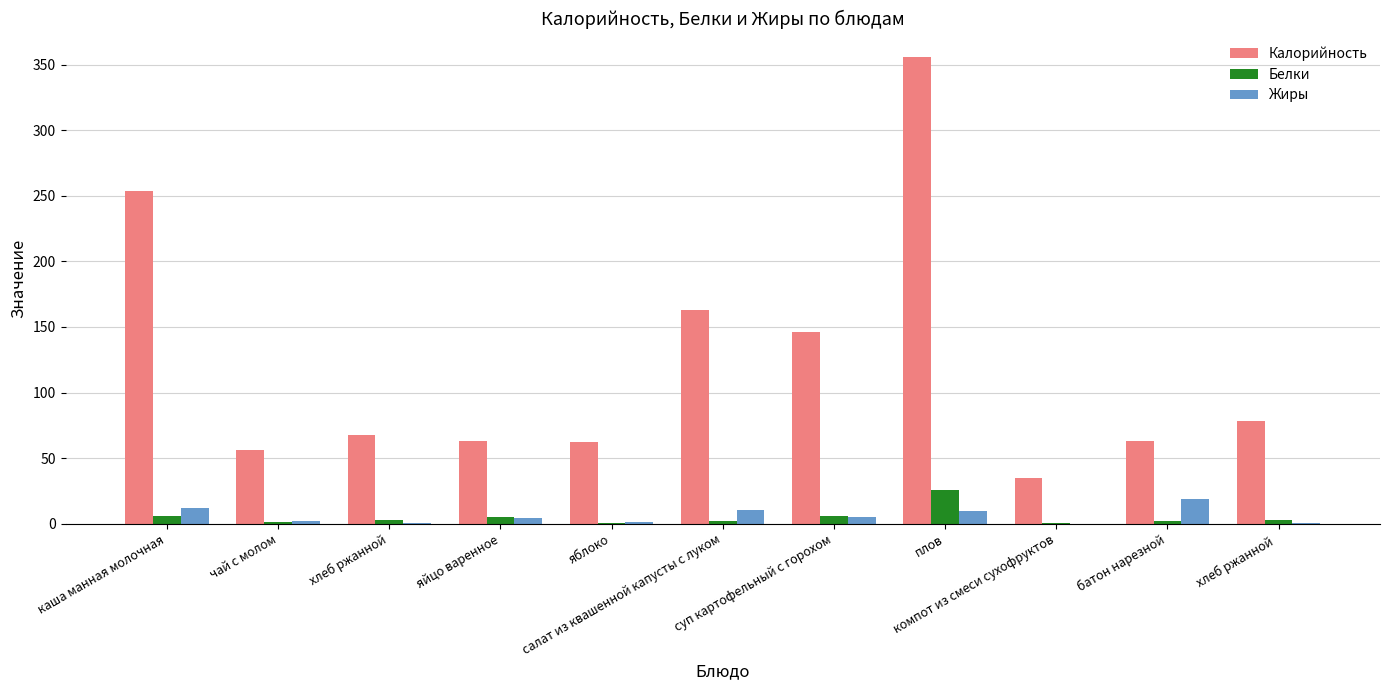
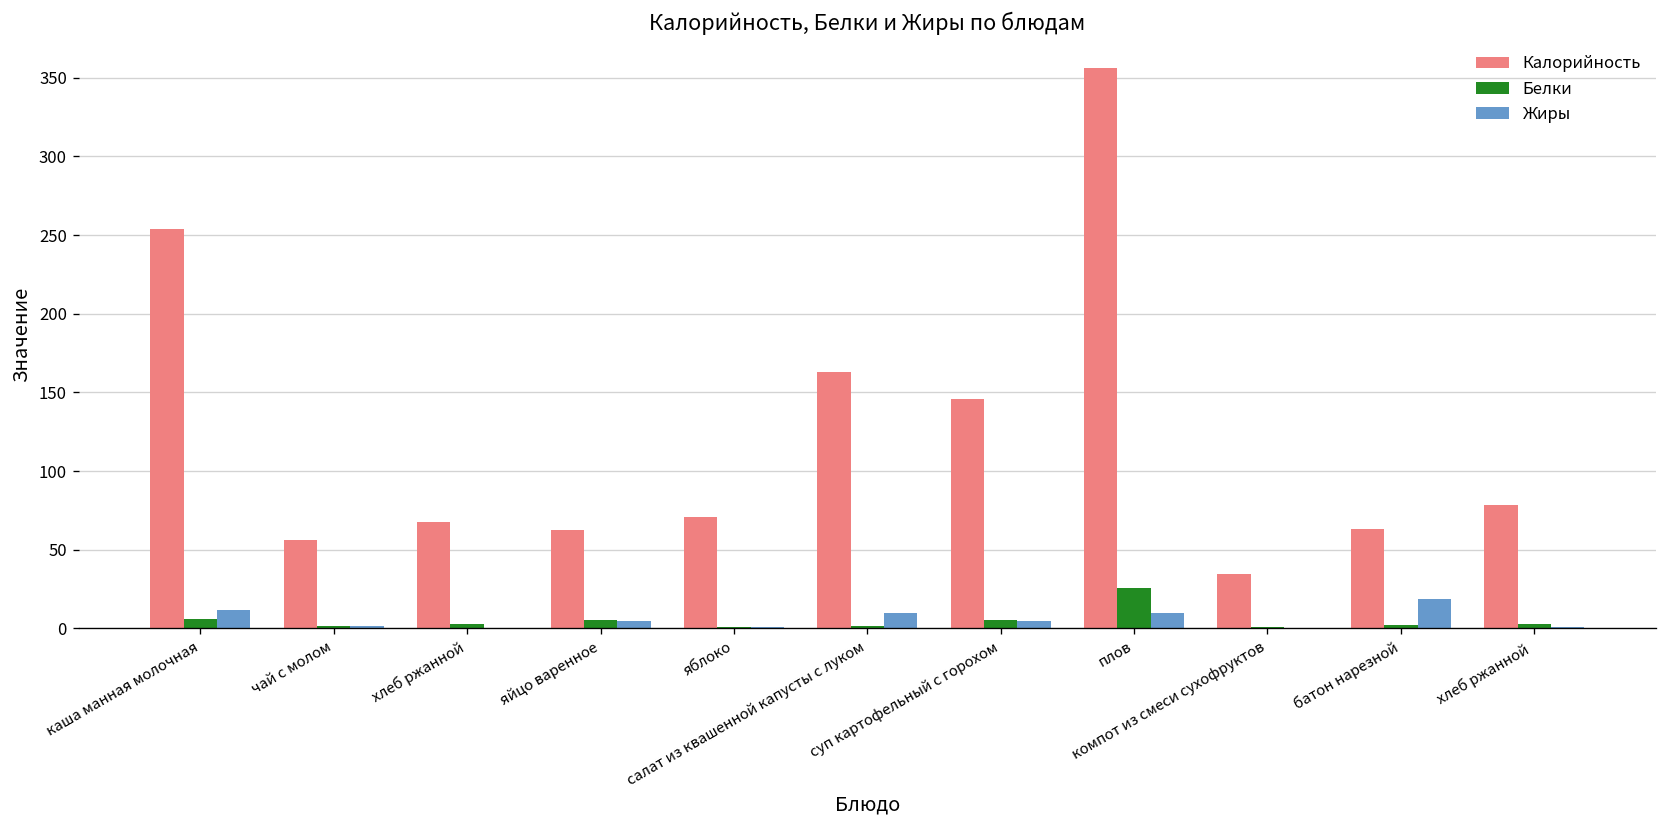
Калорийность, яблоко: 63 -> 71
